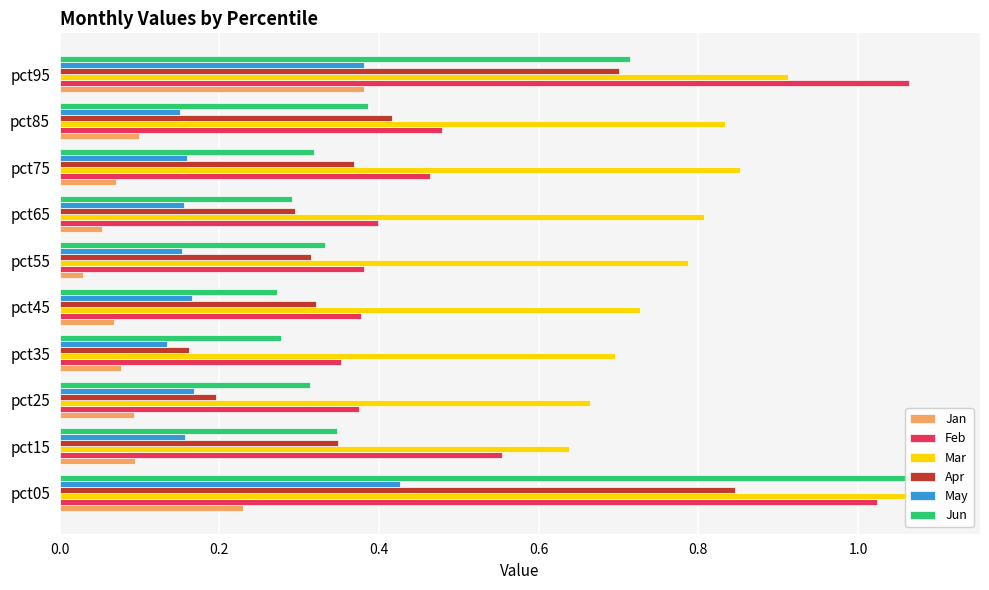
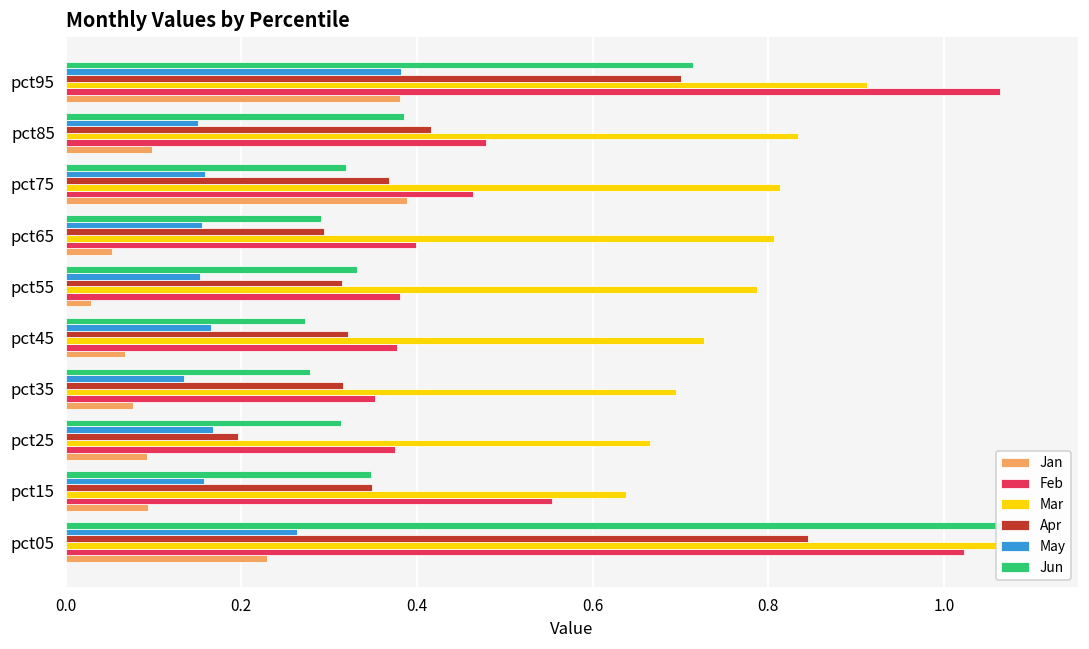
Mar, pct75: 0.85 -> 0.81
Jan, pct75: 0.07 -> 0.39
Apr, pct35: 0.16 -> 0.32
May, pct05: 0.43 -> 0.26
